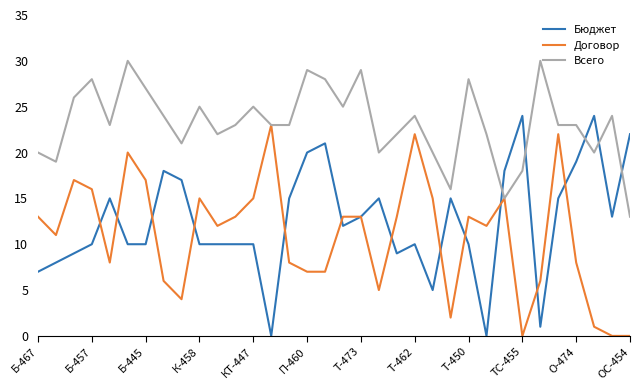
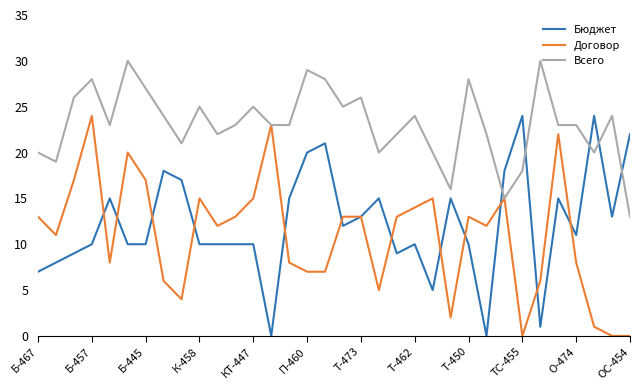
Договор, Б-457: 16 -> 24
Всего, Т-473: 29 -> 26
Договор, Т-462: 22 -> 14
Бюджет, О-474: 19 -> 11
